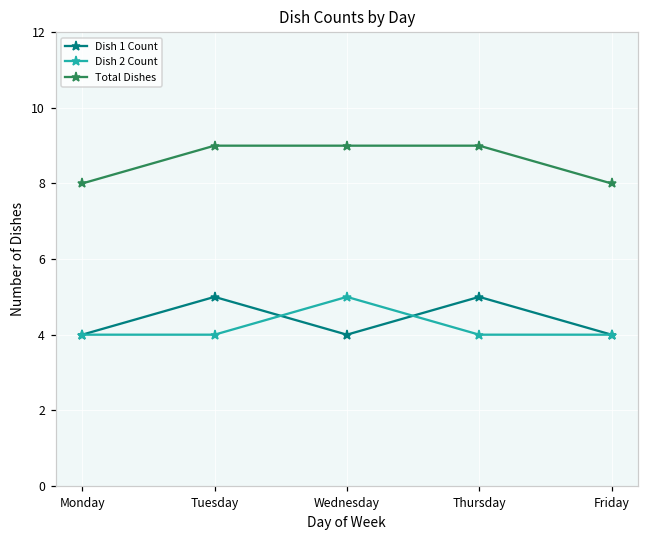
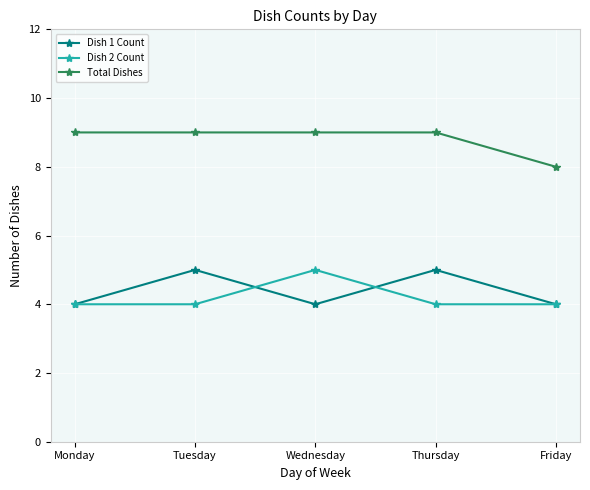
Total Dishes, Monday: 8 -> 9
